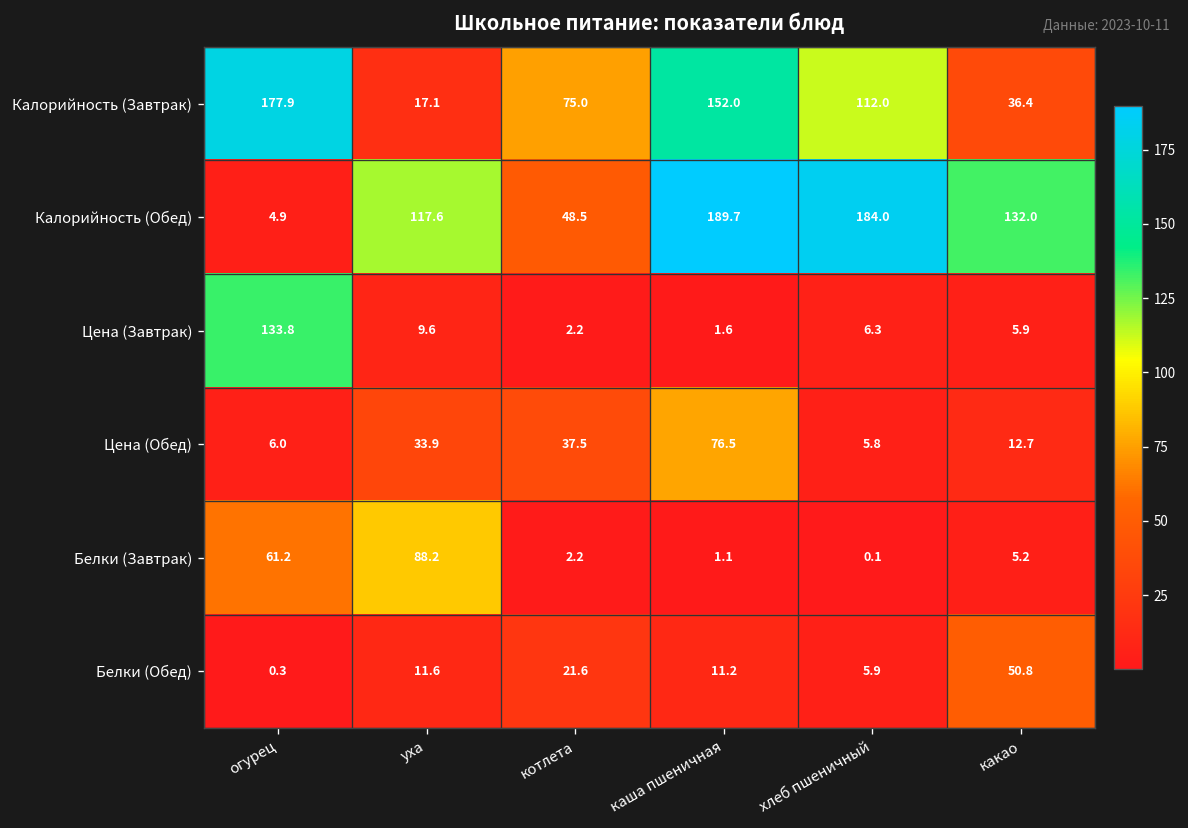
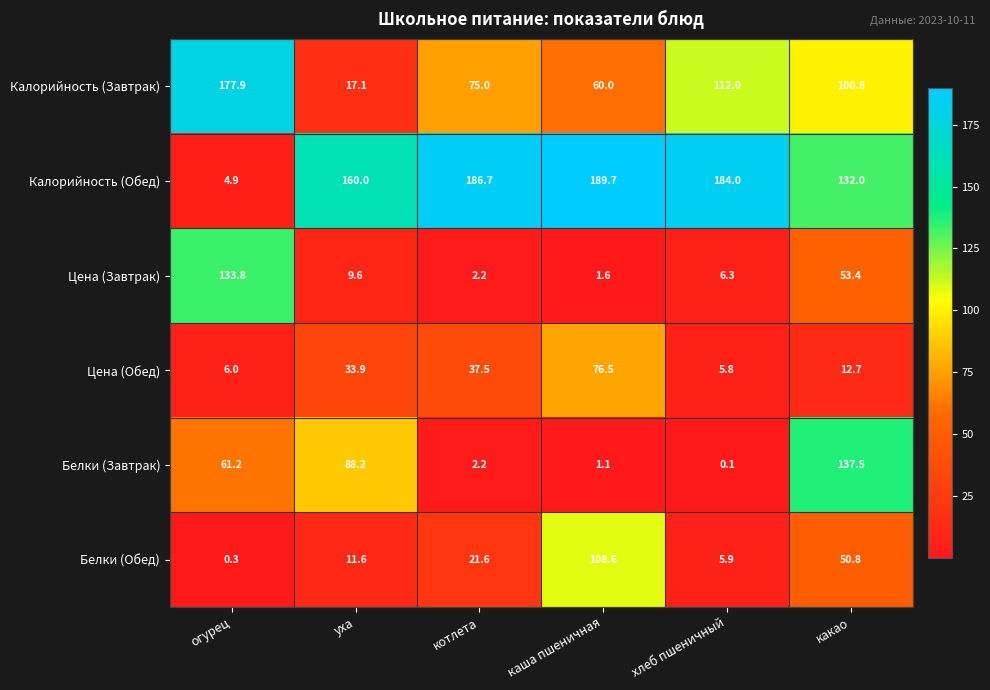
Калорийность (Завтрак), каша пшеничная: 152.0 -> 60.0
Калорийность (Завтрак), какао: 36.4 -> 100.8
Калорийность (Обед), уха: 117.6 -> 160.0
Калорийность (Обед), котлета: 48.5 -> 186.7
Цена (Завтрак), какао: 5.9 -> 53.4
Белки (Завтрак), какао: 5.2 -> 137.5
Белки (Обед), каша пшеничная: 11.2 -> 108.6
